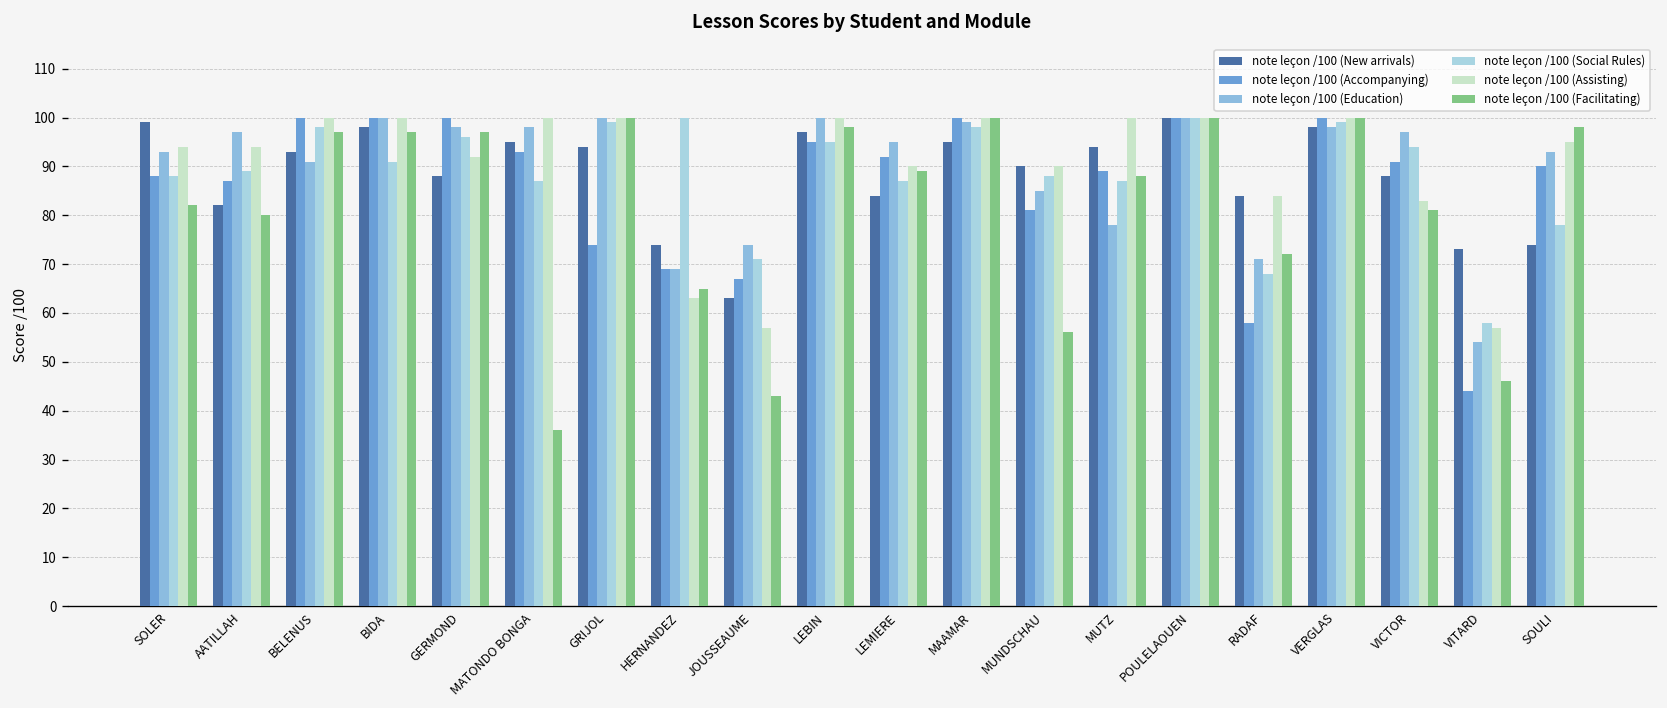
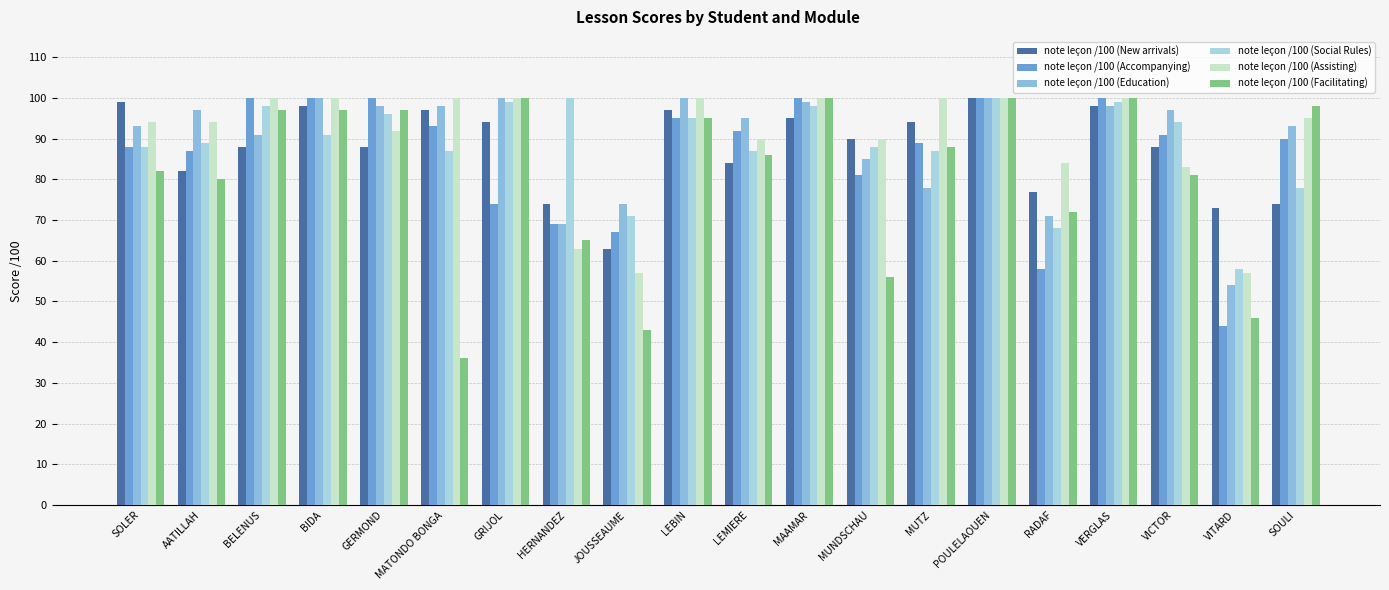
note leçon /100 (New arrivals), BELENUS: 93 -> 88
note leçon /100 (New arrivals), MATONDO BONGA: 95 -> 97
note leçon /100 (Facilitating), LEBIN: 98 -> 95
note leçon /100 (Facilitating), LEMIERE: 89 -> 86
note leçon /100 (New arrivals), RADAF: 84 -> 77
